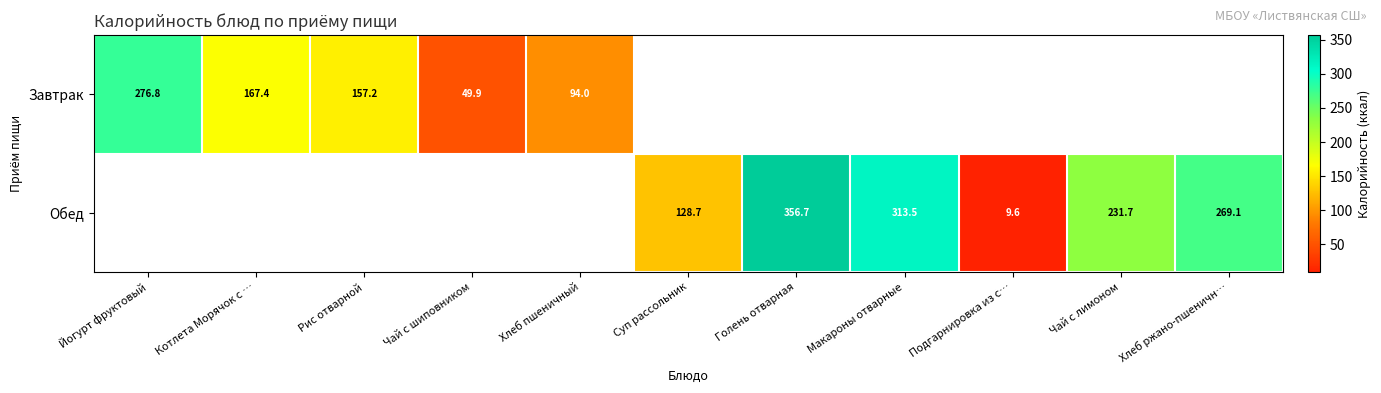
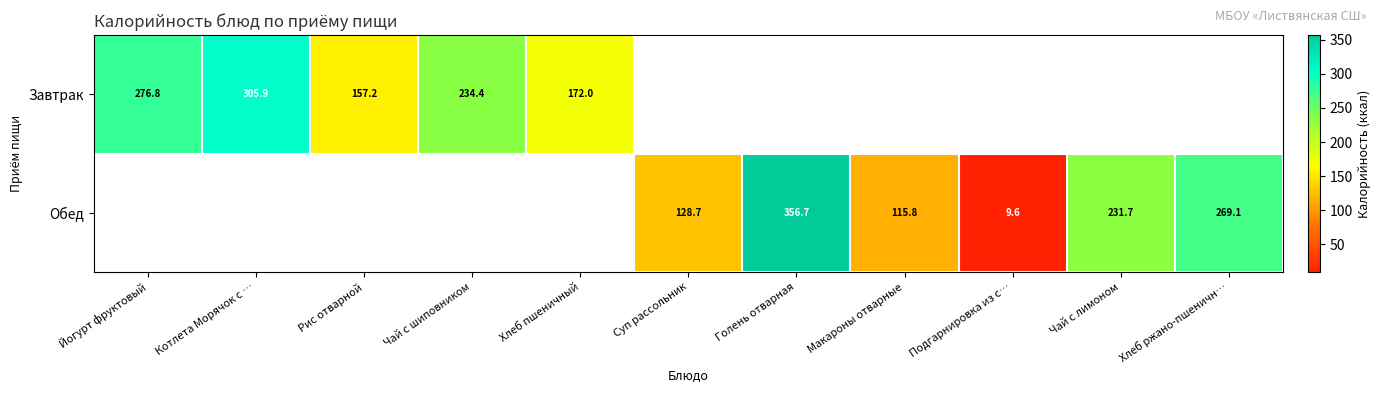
Завтрак, Котлета Морячок с …: 167.4 -> 305.9
Завтрак, Чай с шиповником: 49.9 -> 234.4
Завтрак, Хлеб пшеничный: 94.0 -> 172.0
Обед, Макароны отварные: 313.5 -> 115.8
